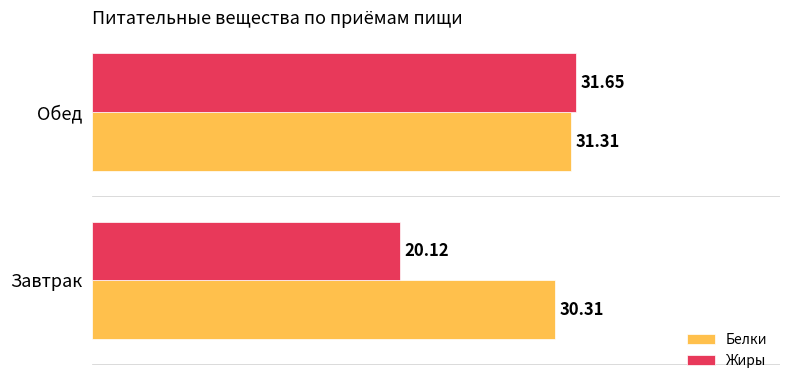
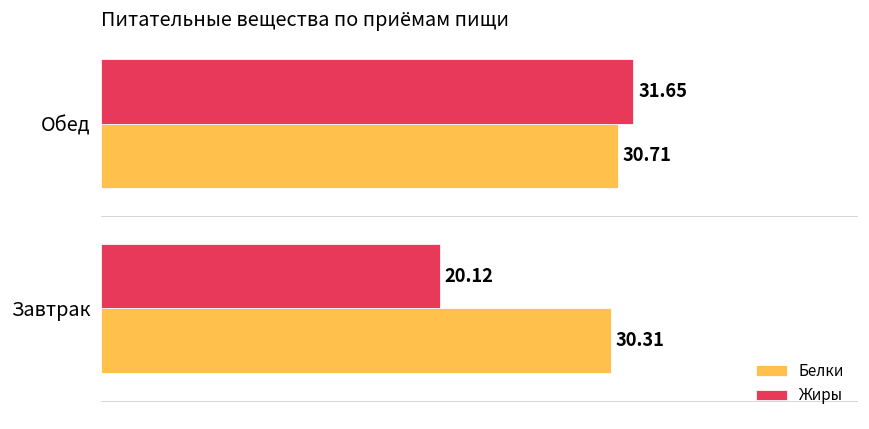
Белки, Обед: 31.31 -> 30.71
